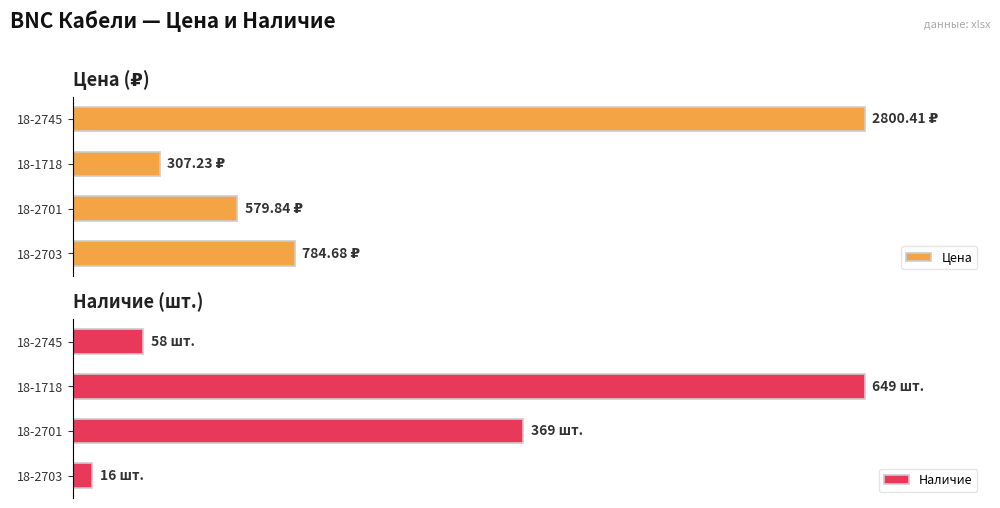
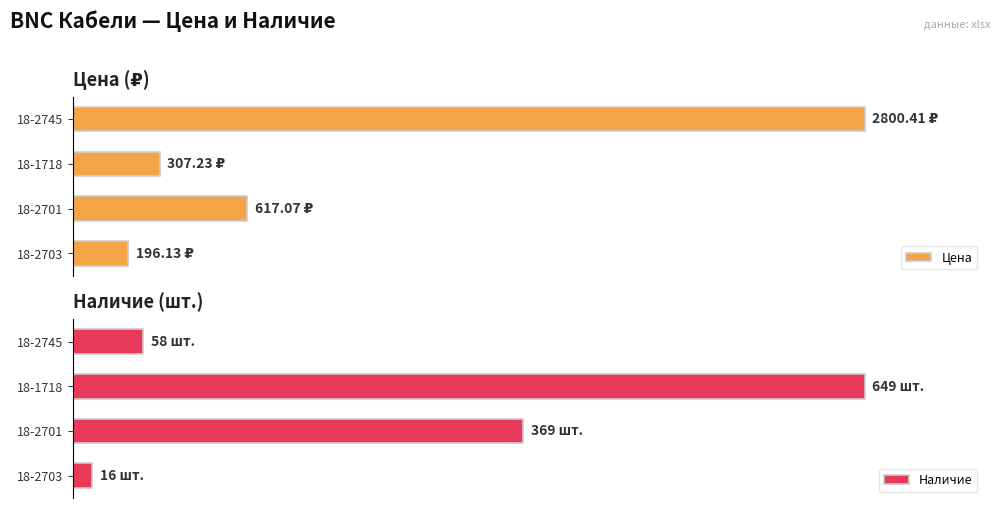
Цена (₽), 18-2701: 579.84 -> 617.07
Цена (₽), 18-2703: 784.68 -> 196.13
